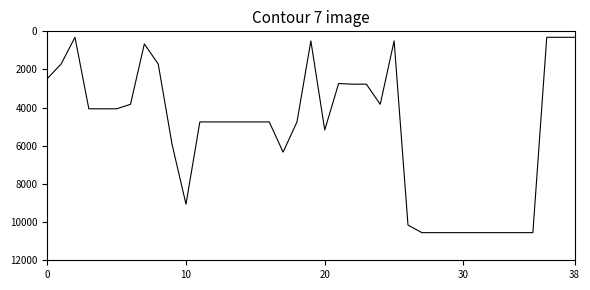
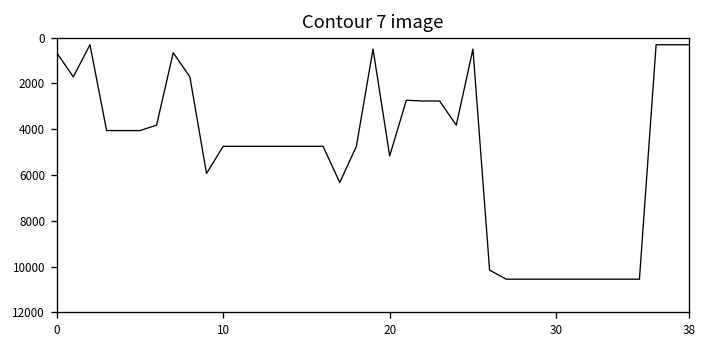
0: 2500 -> 700
10: 9100 -> 4700
